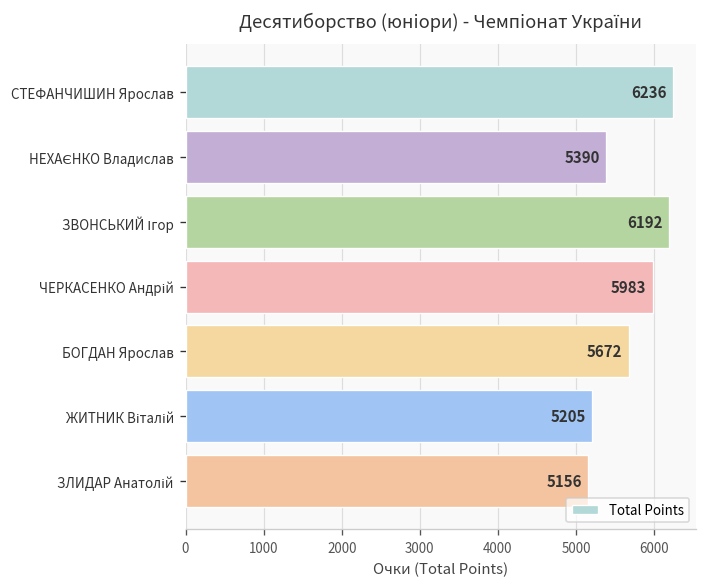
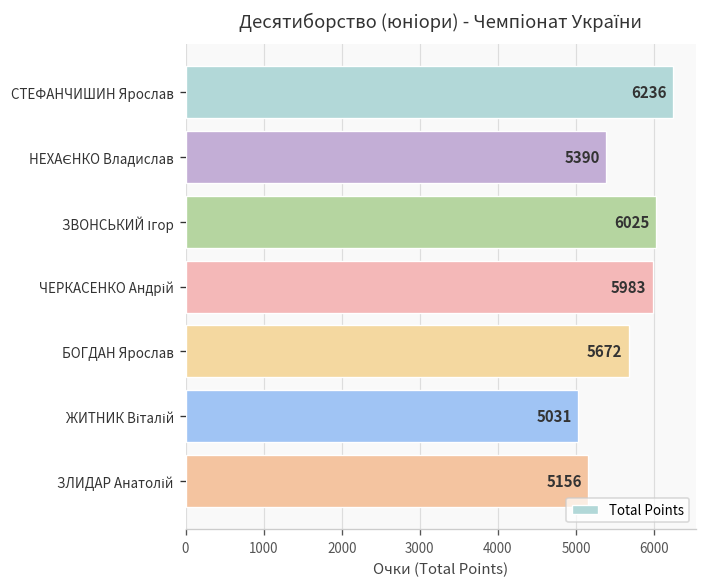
ЗВОНСЬКИЙ Ігор: 6192 -> 6025
ЖИТНИК Віталій: 5205 -> 5031
